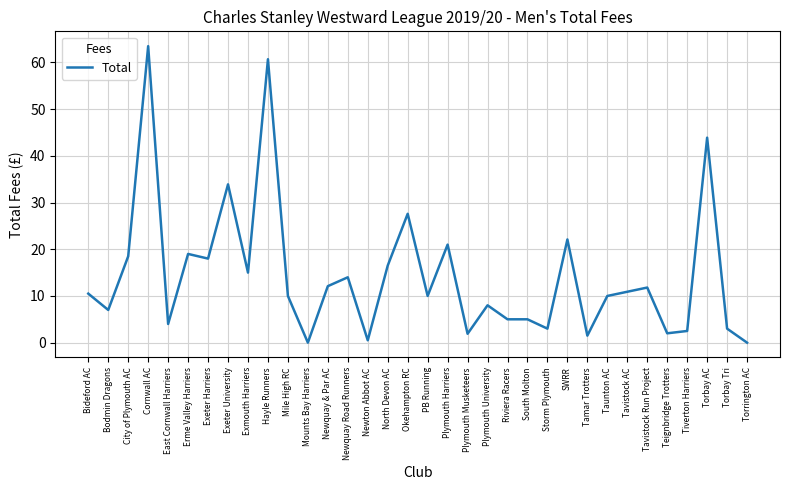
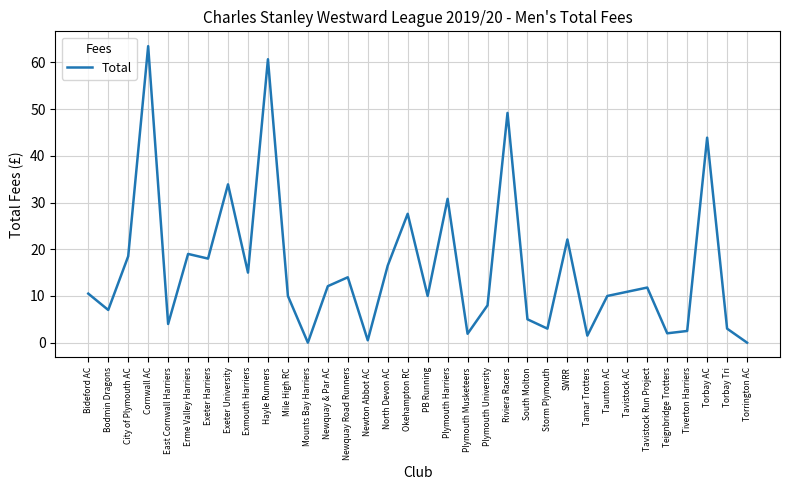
Plymouth Harriers: 21 -> 31
Riviera Racers: 5 -> 49
